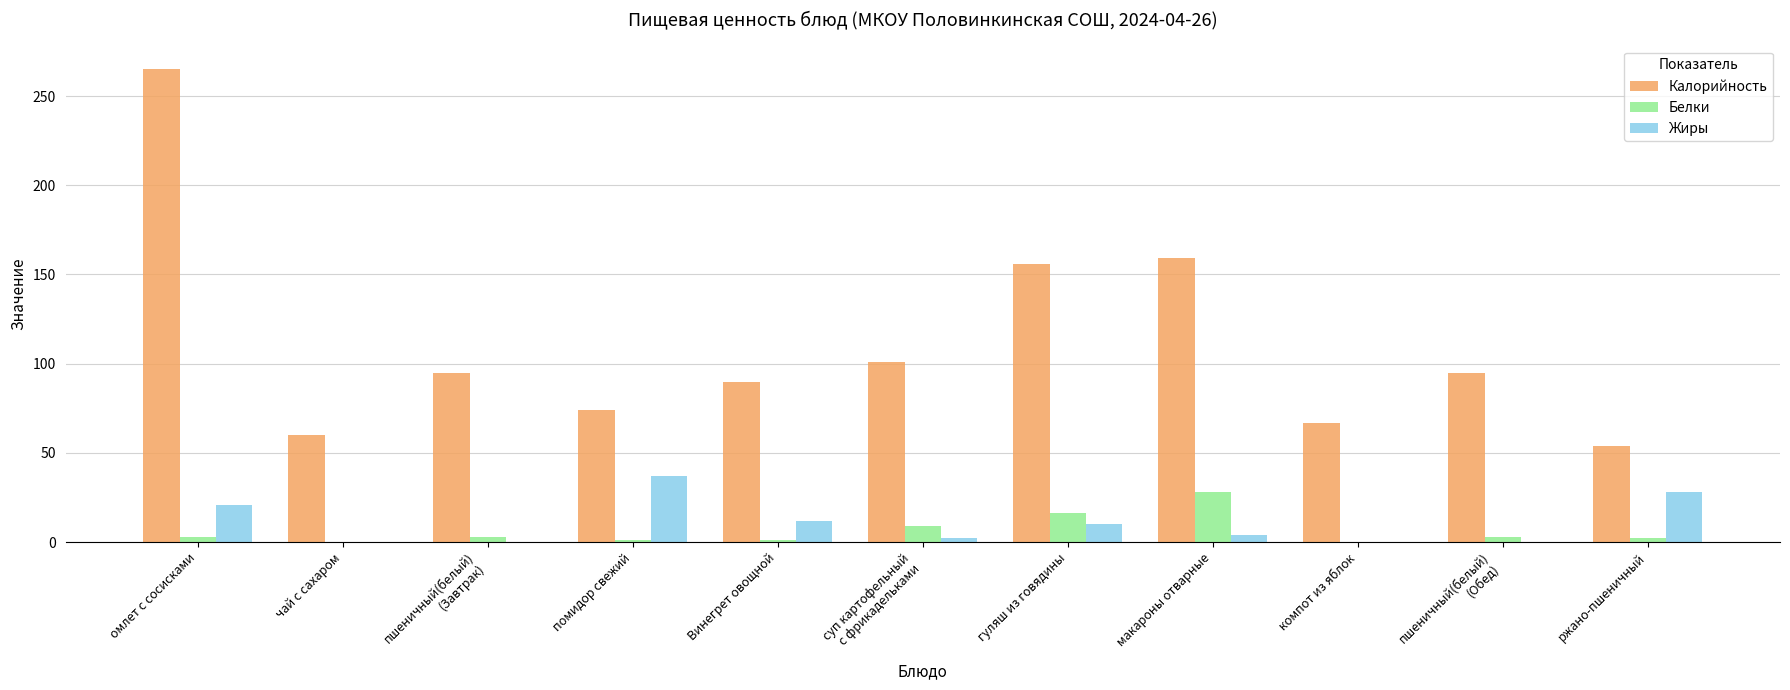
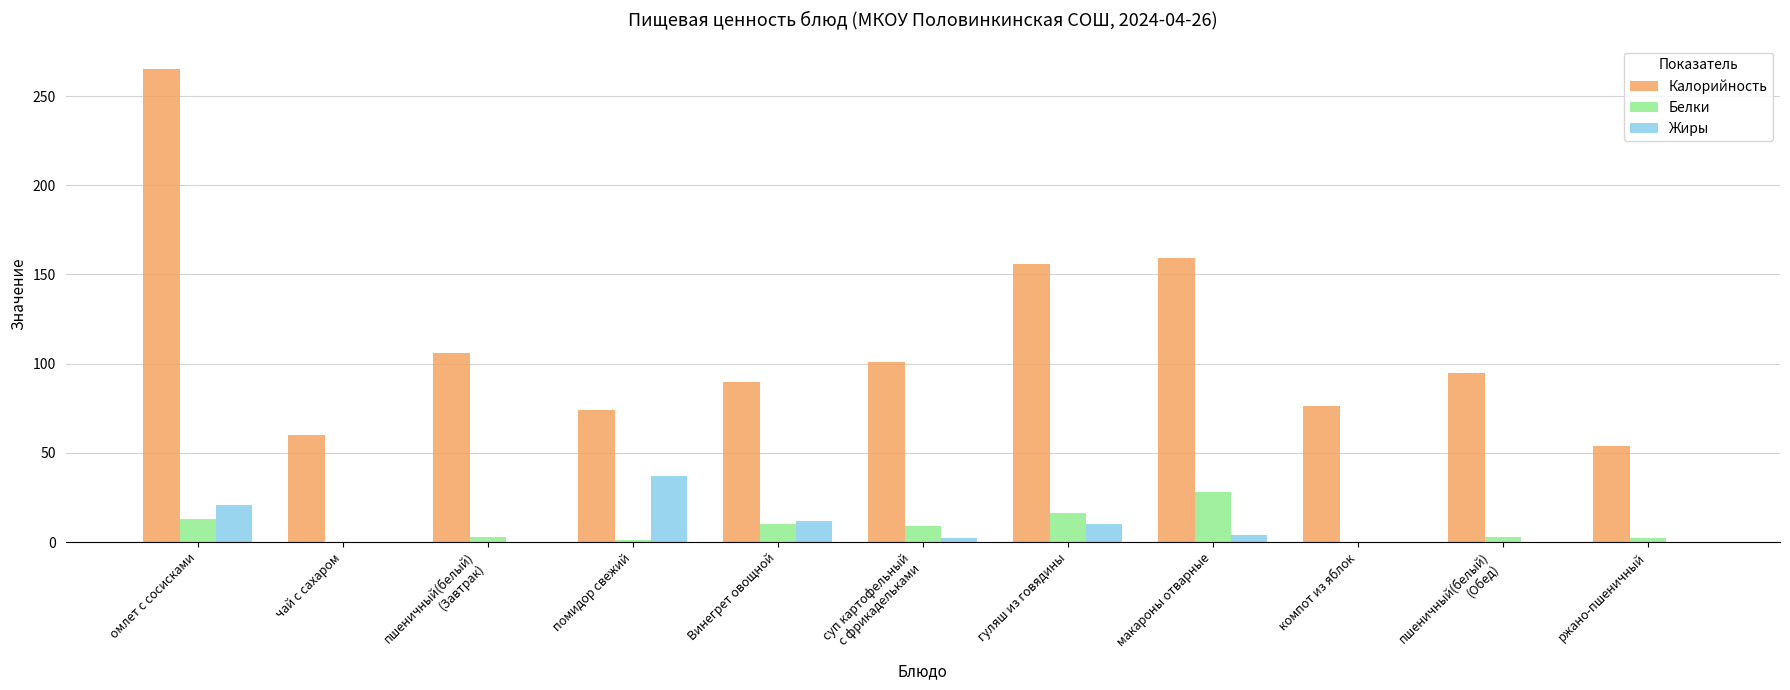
Белки, омлет с сосисками: 3 -> 13
Калорийность, пшеничный(белый) (Завтрак): 95 -> 106
Белки, Винегрет овощной: 1 -> 10
Калорийность, компот из яблок: 67 -> 76
Жиры, ржано-пшеничный: 28 -> 0
